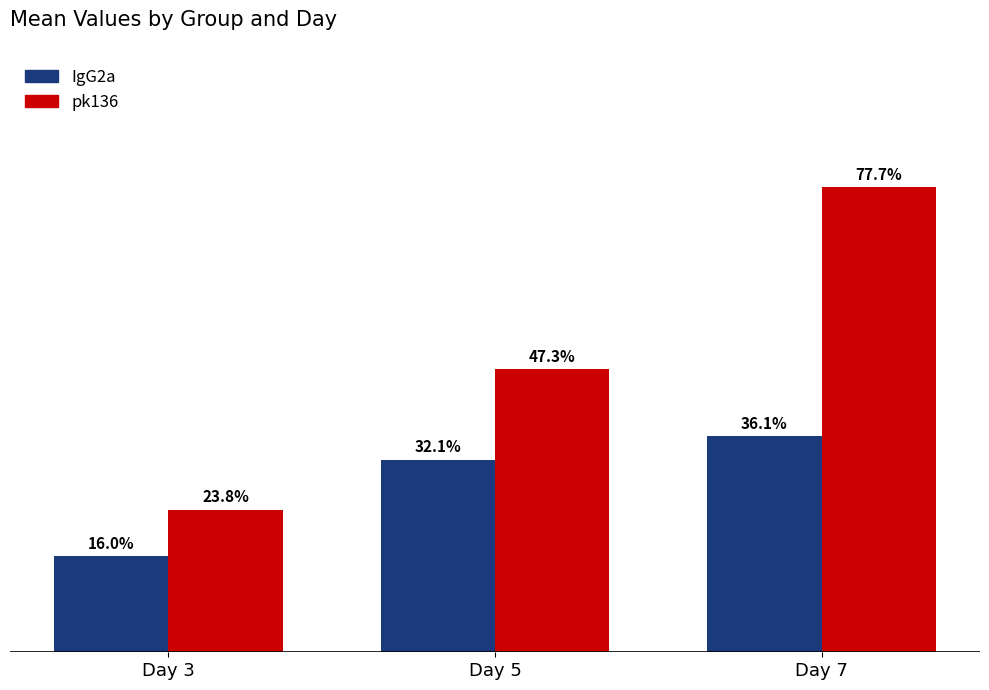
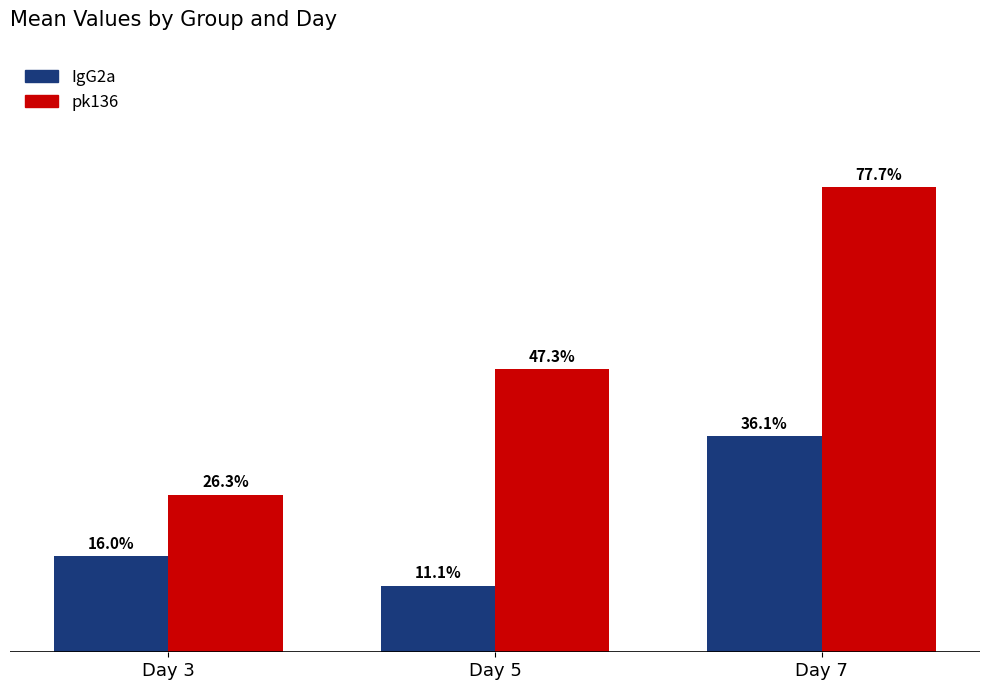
pk136, Day 3: 23.8% -> 26.3%
IgG2a, Day 5: 32.1% -> 11.1%
